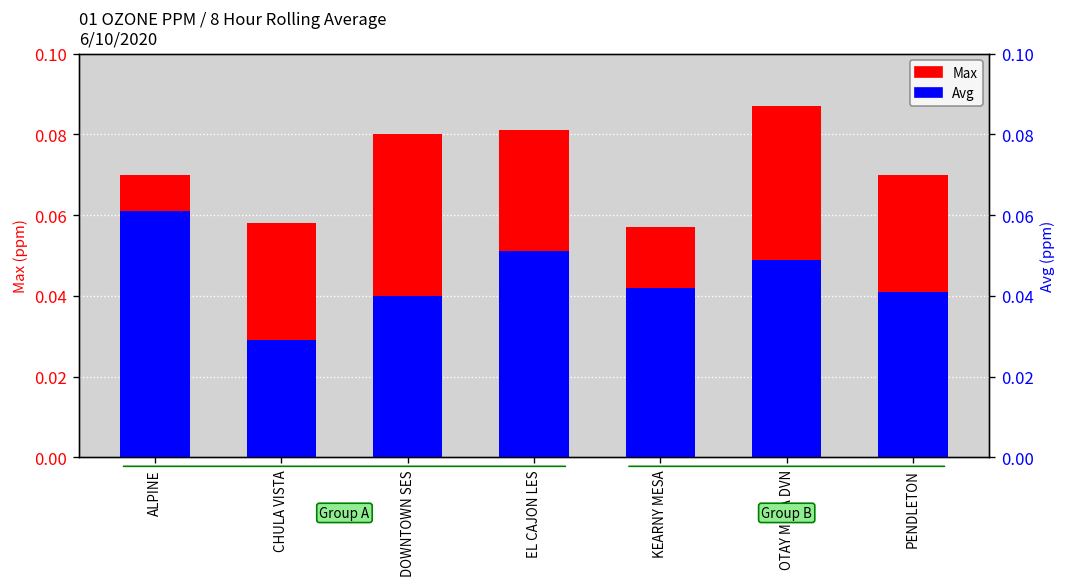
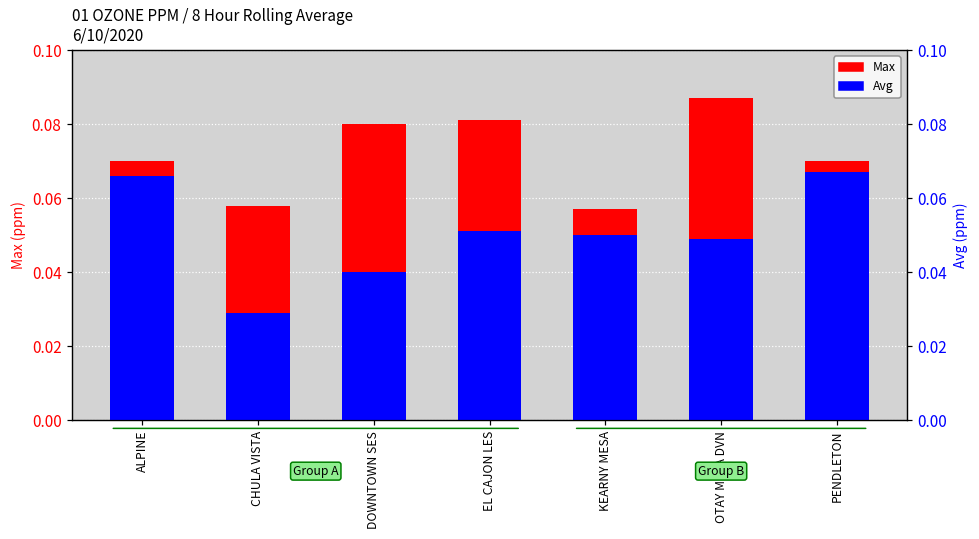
Avg, ALPINE: 0.061 -> 0.066
Avg, KEARNY MESA: 0.042 -> 0.050
Avg, PENDLETON: 0.041 -> 0.067
